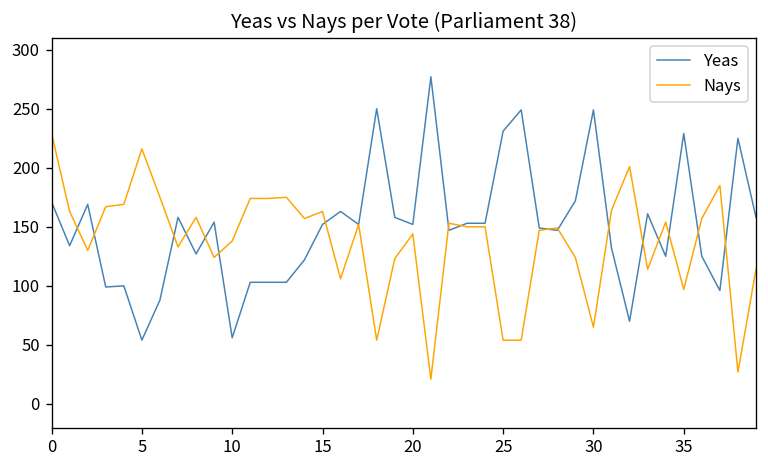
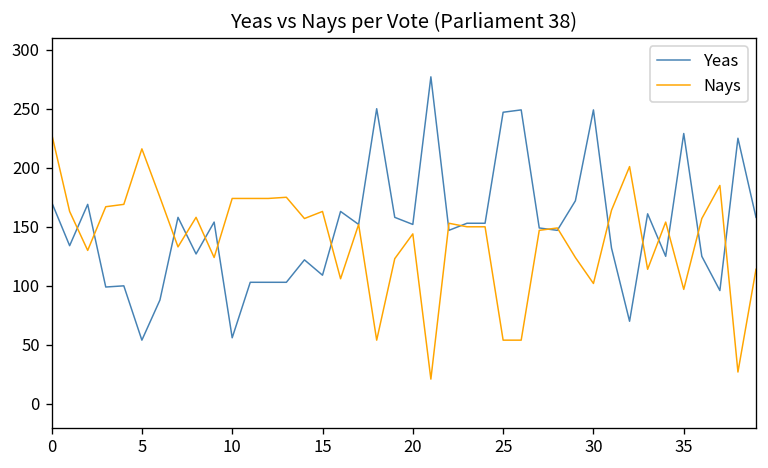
Nays, 10: 140 -> 170
Yeas, 15: 150 -> 110
Yeas, 25: 230 -> 250
Nays, 30: 70 -> 100
